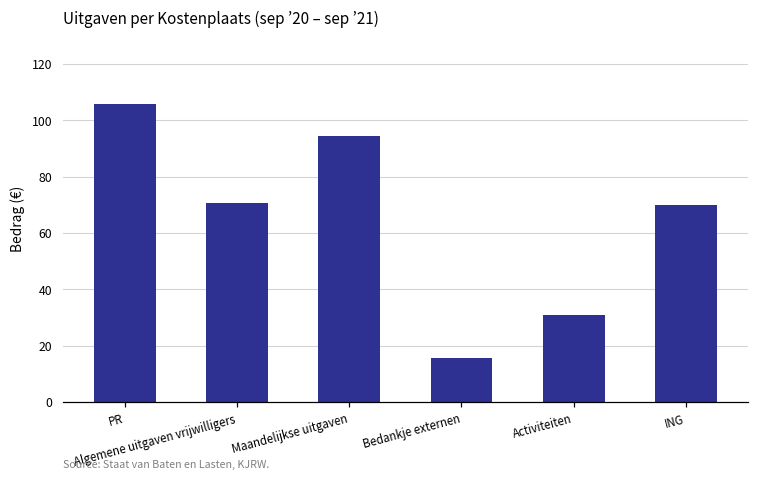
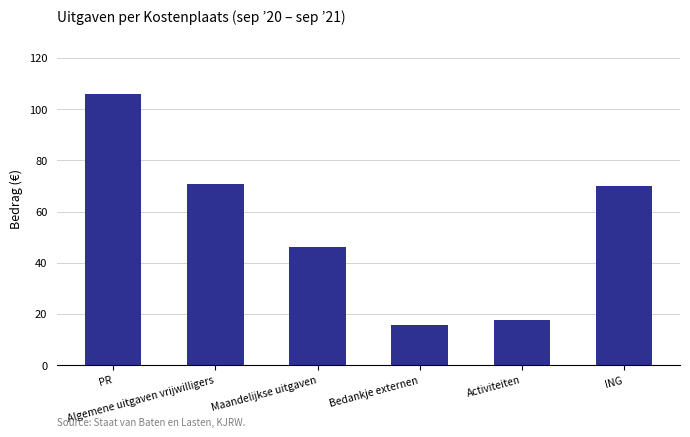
Maandelijkse uitgaven: 94 -> 46
Activiteiten: 31 -> 18
